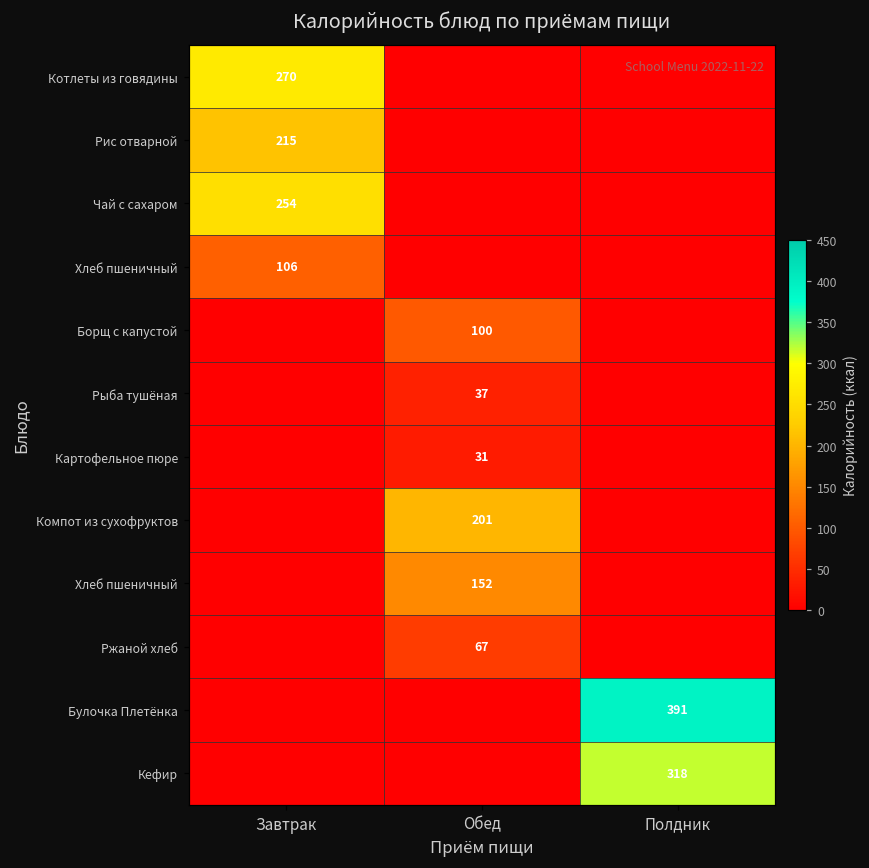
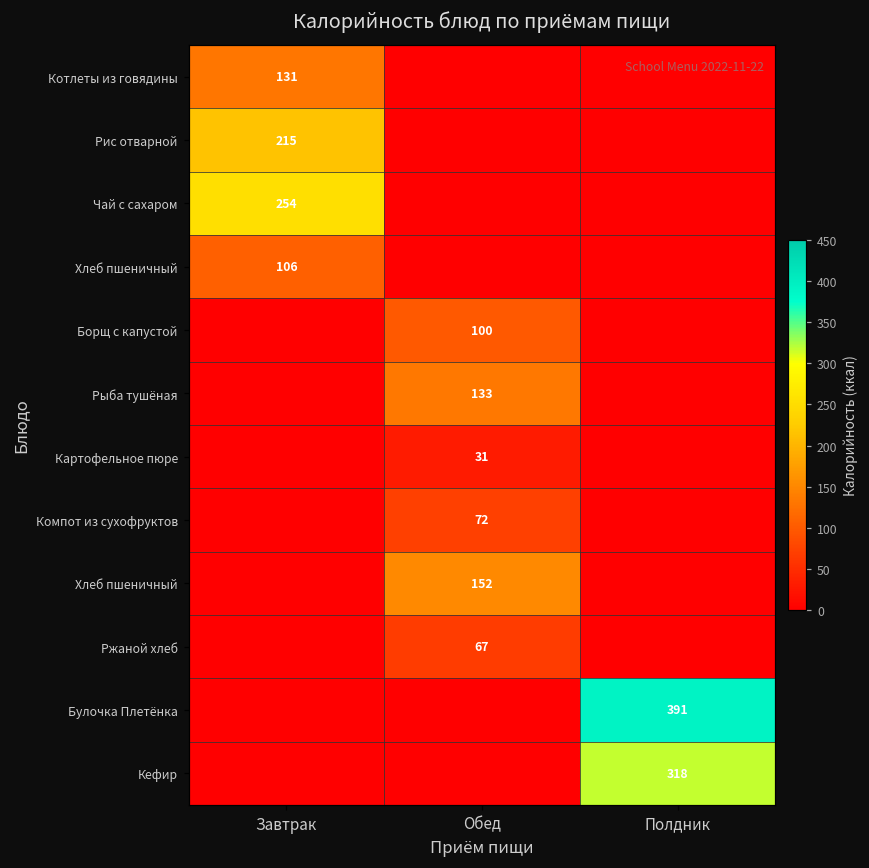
Котлеты из говядины, Завтрак: 270 -> 131
Рыба тушёная, Обед: 37 -> 133
Компот из сухофруктов, Обед: 201 -> 72
